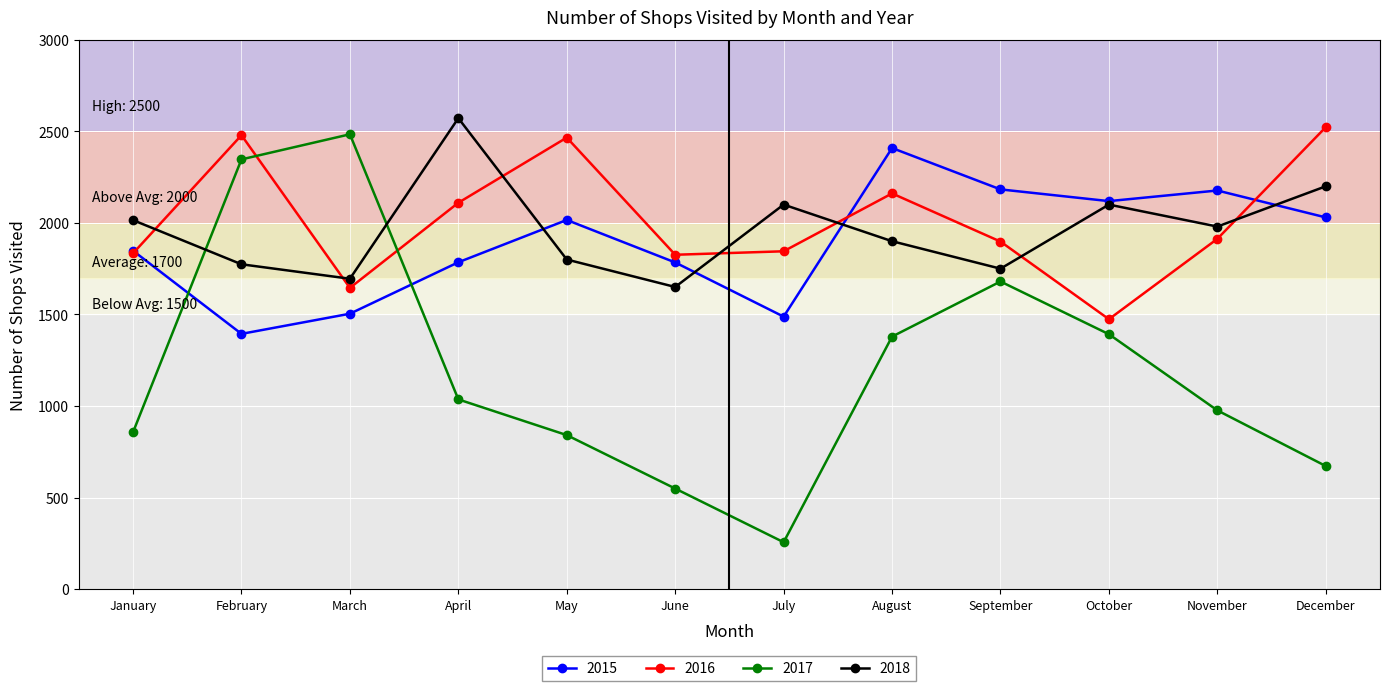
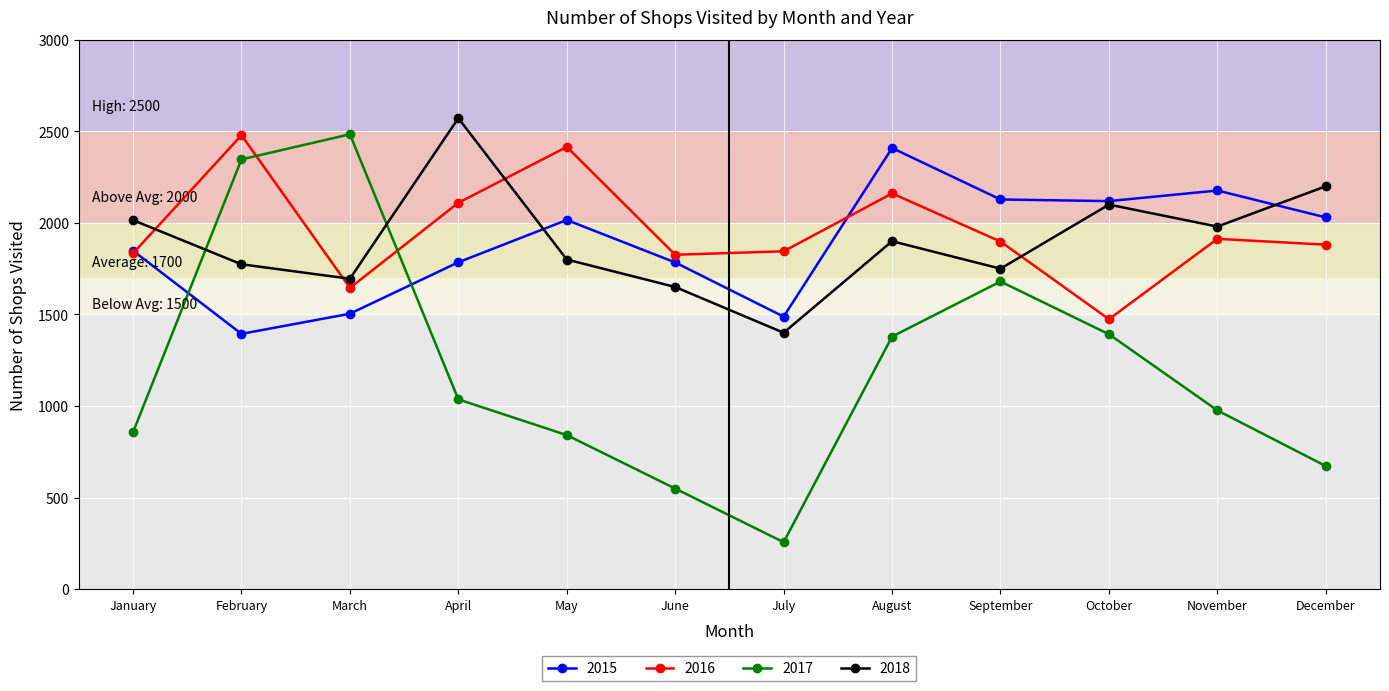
2016, May: 2470 -> 2420
2018, July: 2100 -> 1400
2015, September: 2180 -> 2130
2016, December: 2520 -> 1880
